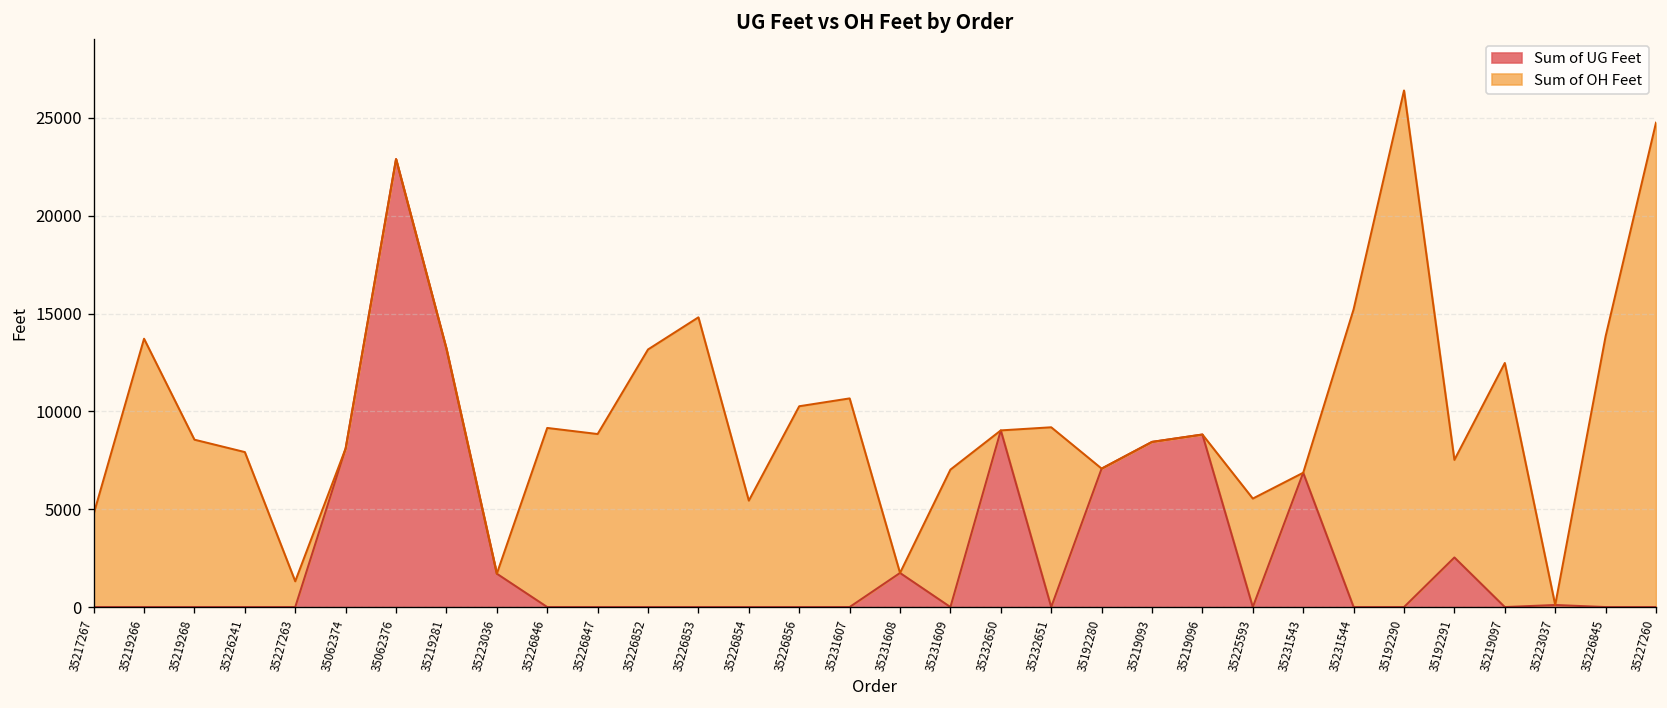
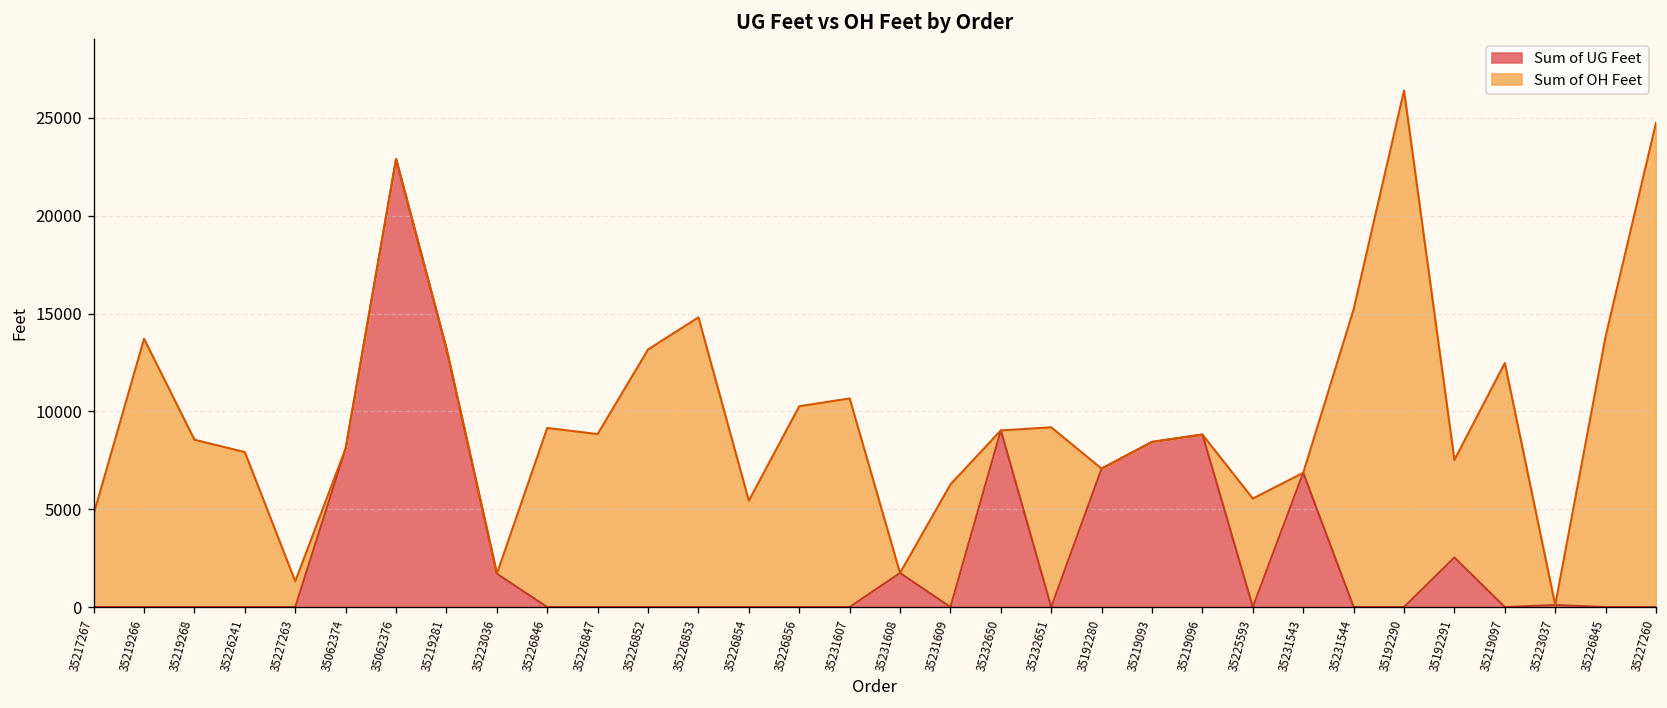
Sum of OH Feet, 35231609: 7000 -> 6300
